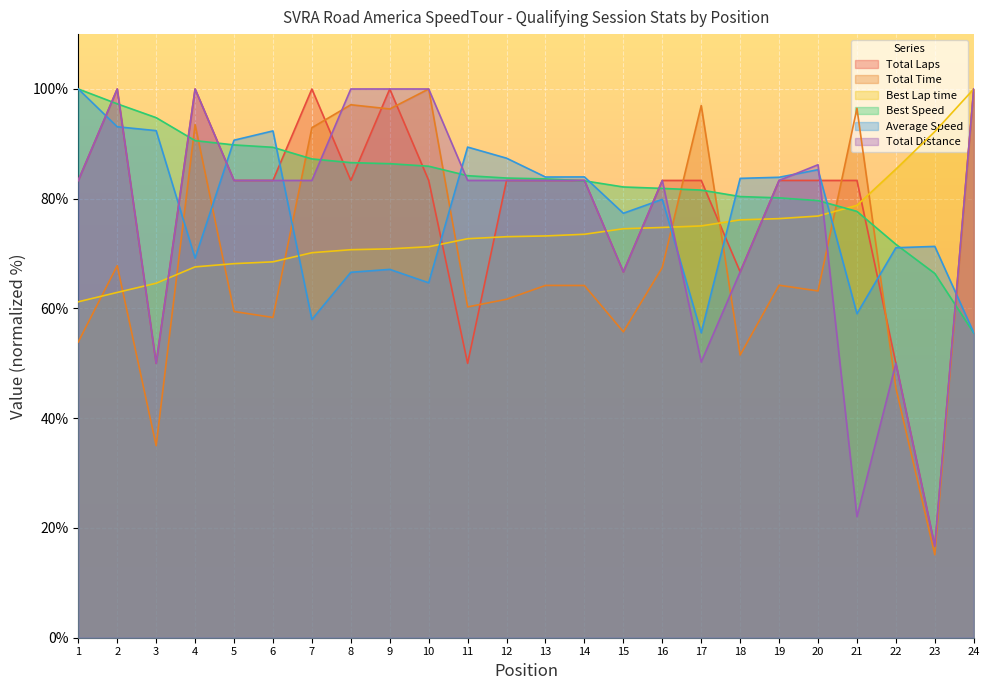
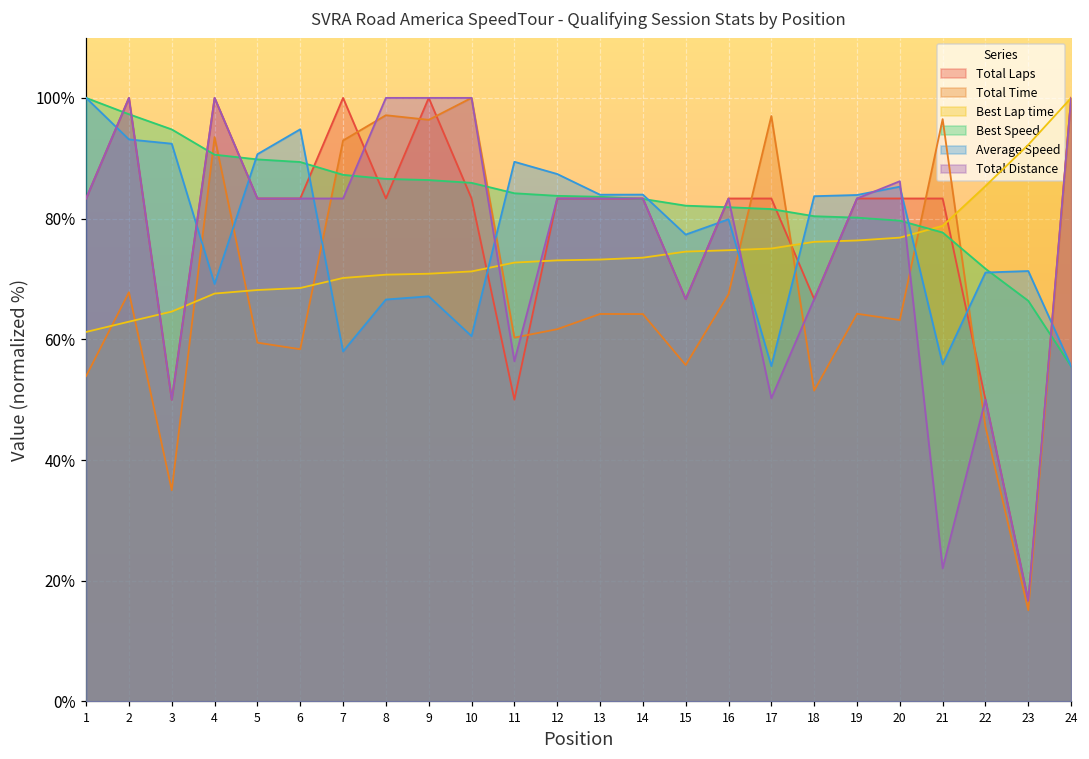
Average Speed, 6: 92% -> 95%
Average Speed, 10: 65% -> 61%
Total Distance, 11: 83% -> 56%
Average Speed, 21: 59% -> 56%
